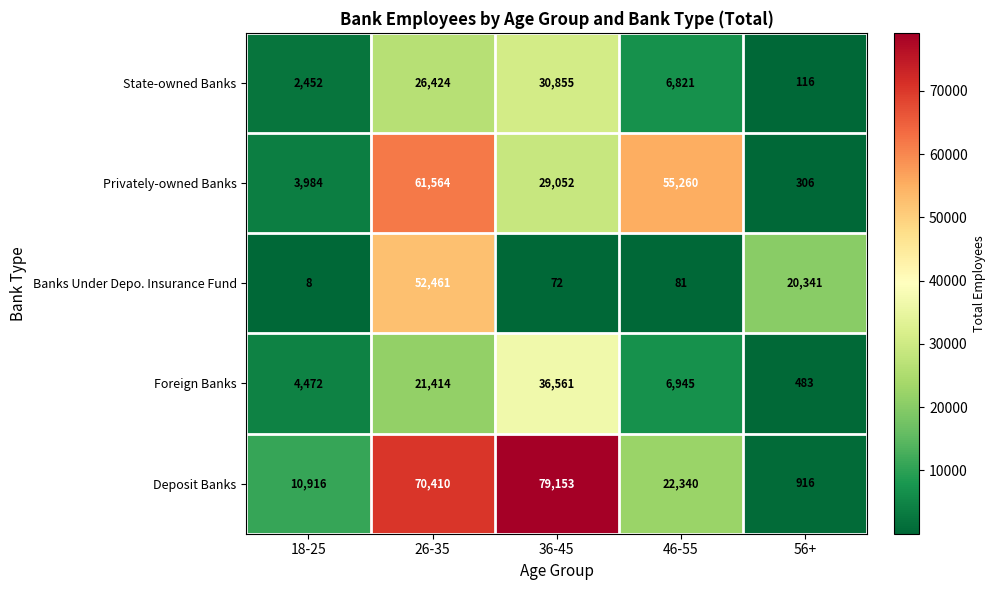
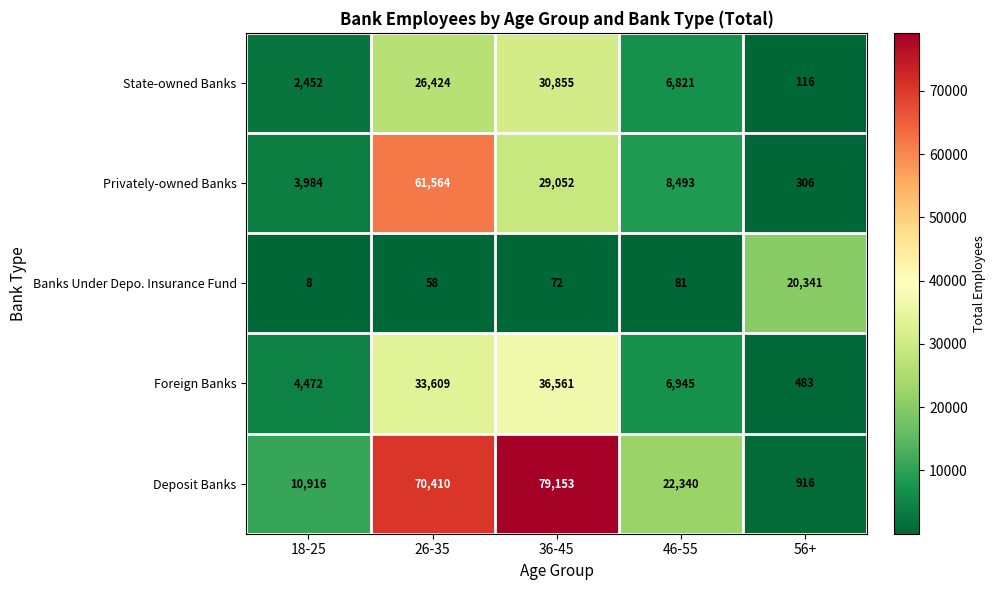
Privately-owned Banks, 46-55: 55,260 -> 8,493
Banks Under Depo. Insurance Fund, 26-35: 52,461 -> 58
Foreign Banks, 26-35: 21,414 -> 33,609
